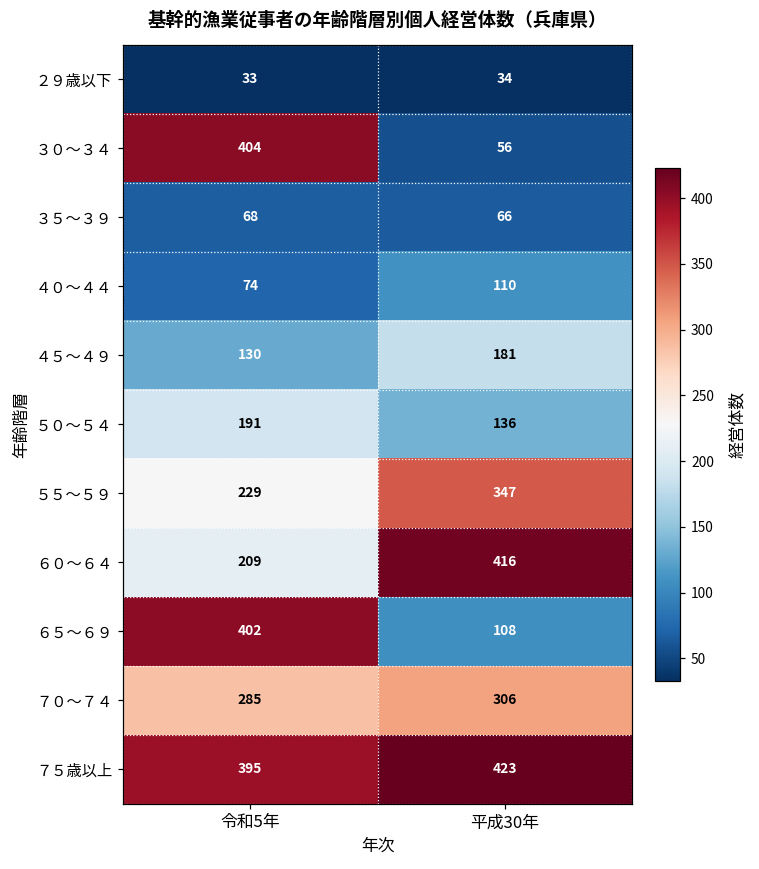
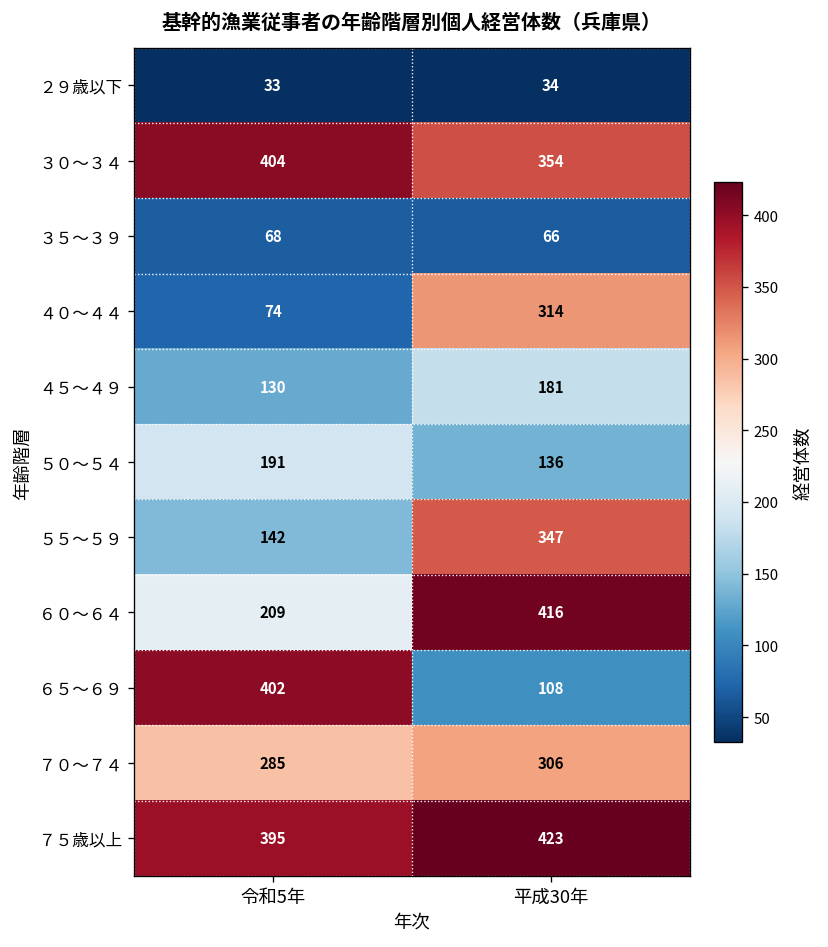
３０～３４, 平成30年: 56 -> 354
４０～４４, 平成30年: 110 -> 314
５５～５９, 令和5年: 229 -> 142
